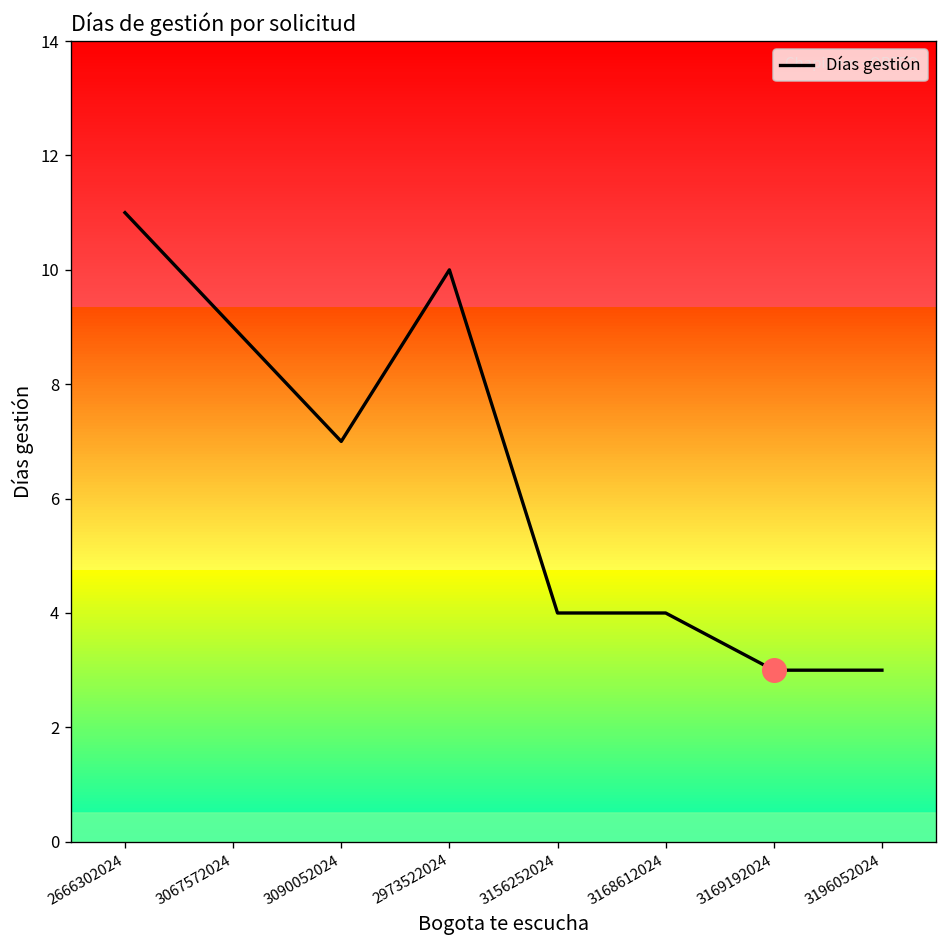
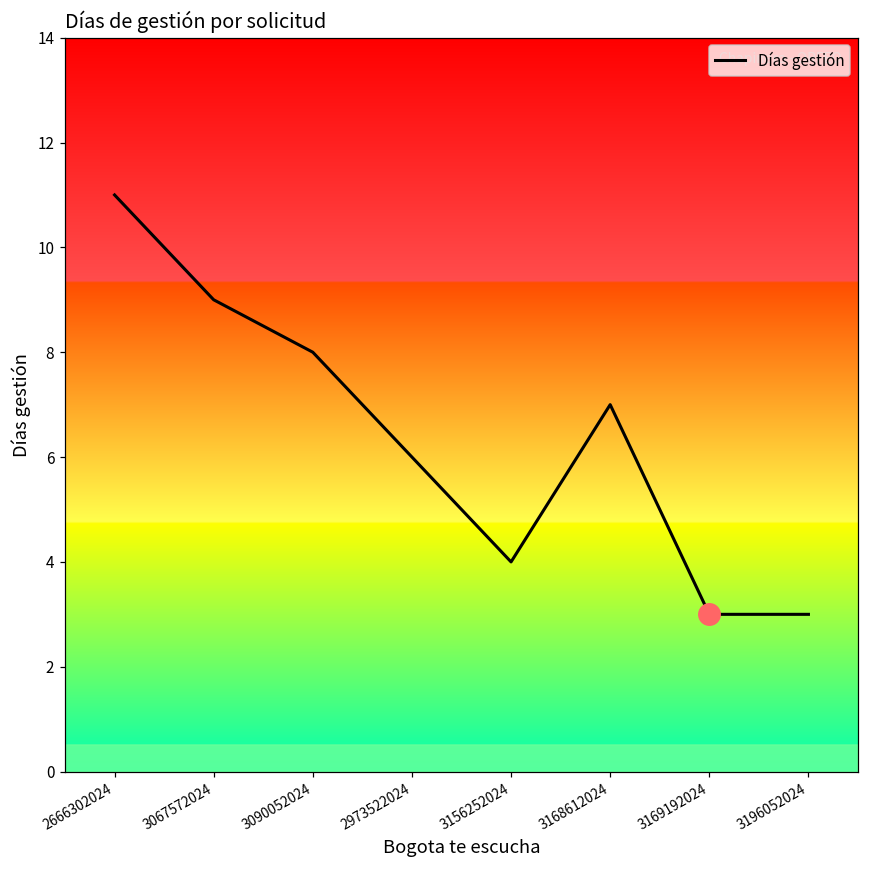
Días gestión, 3090052024: 7 -> 8
Días gestión, 2973522024: 10 -> 6
Días gestión, 3168612024: 4 -> 7
